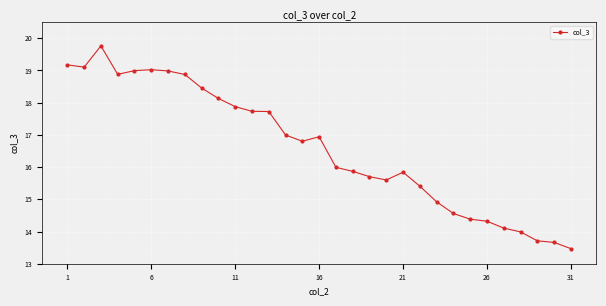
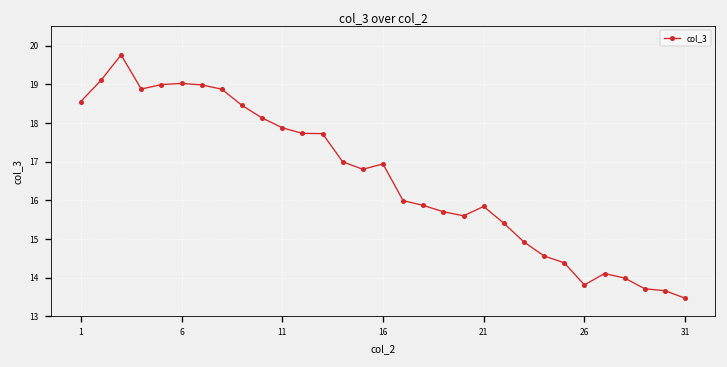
1: 19.2 -> 18.6
26: 14.3 -> 13.8
